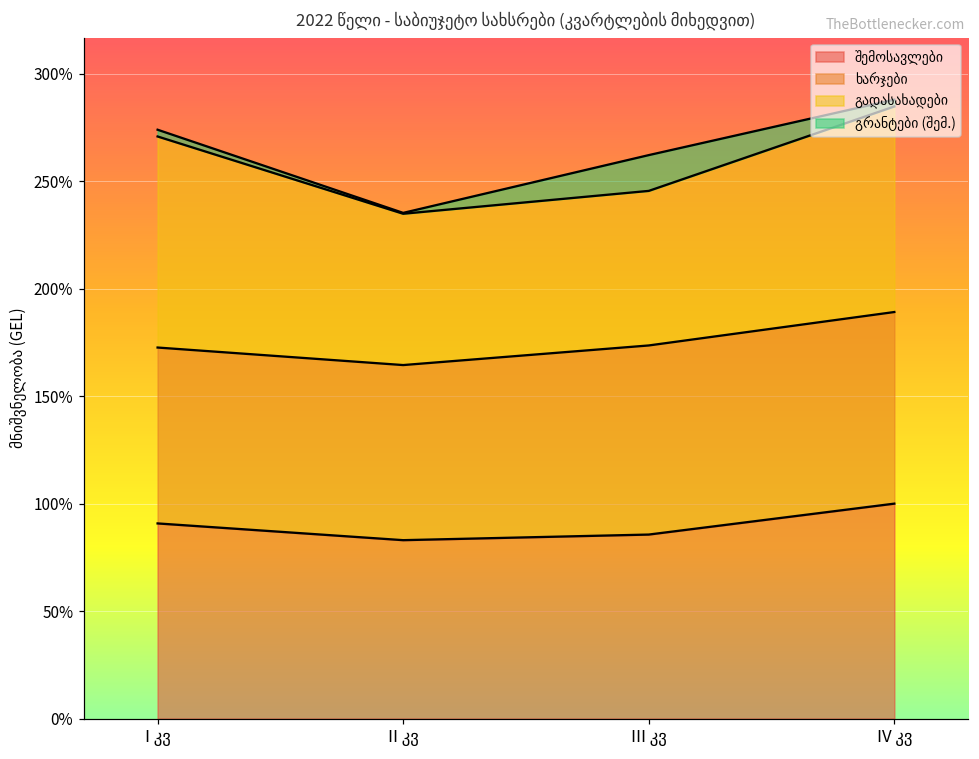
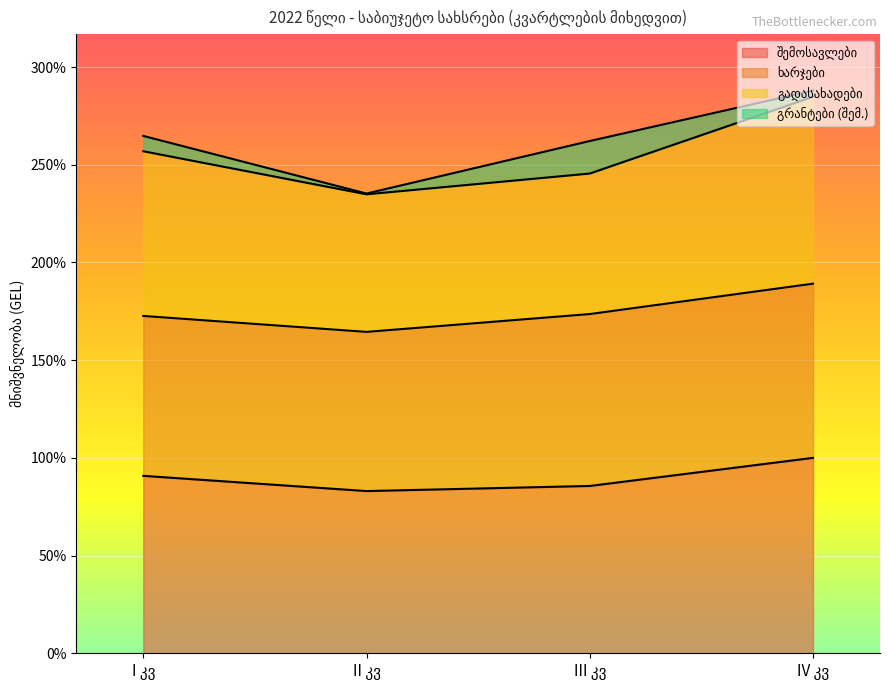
გადასახადები, I კვ: 98% -> 84%
გრანტები (შემ.), I კვ: 3% -> 8%
